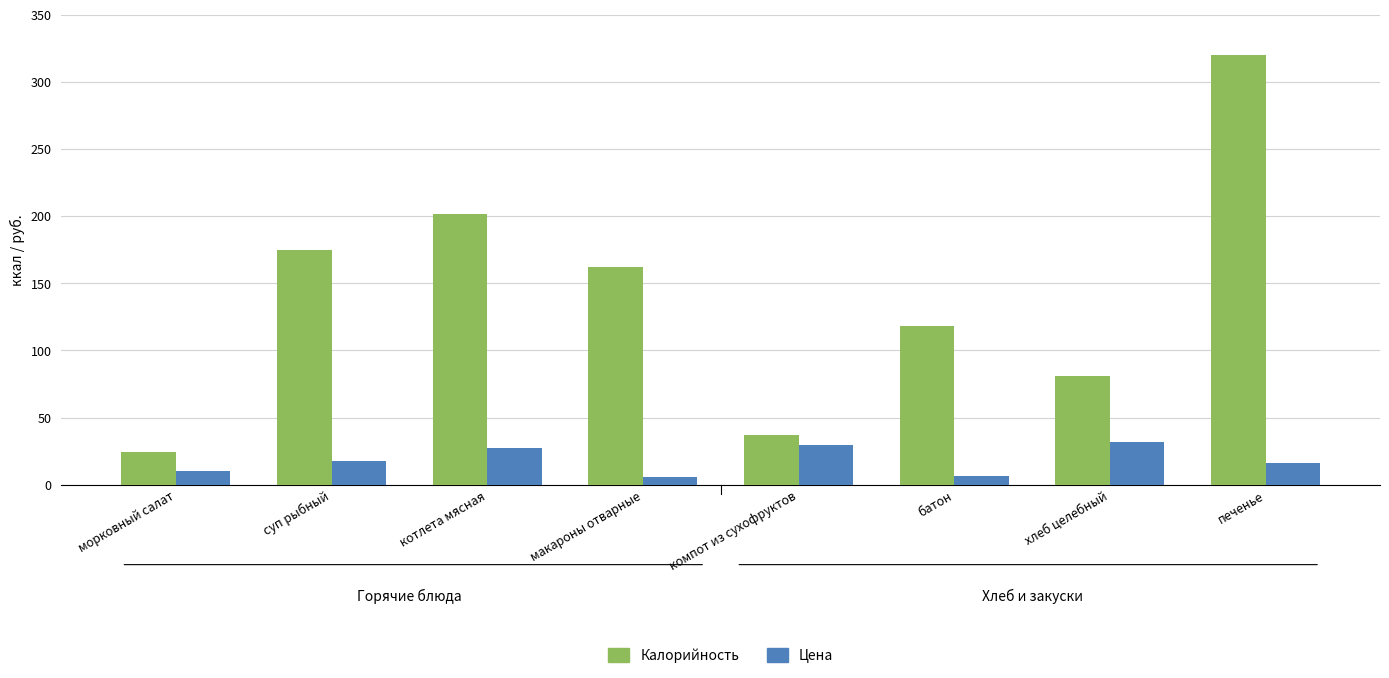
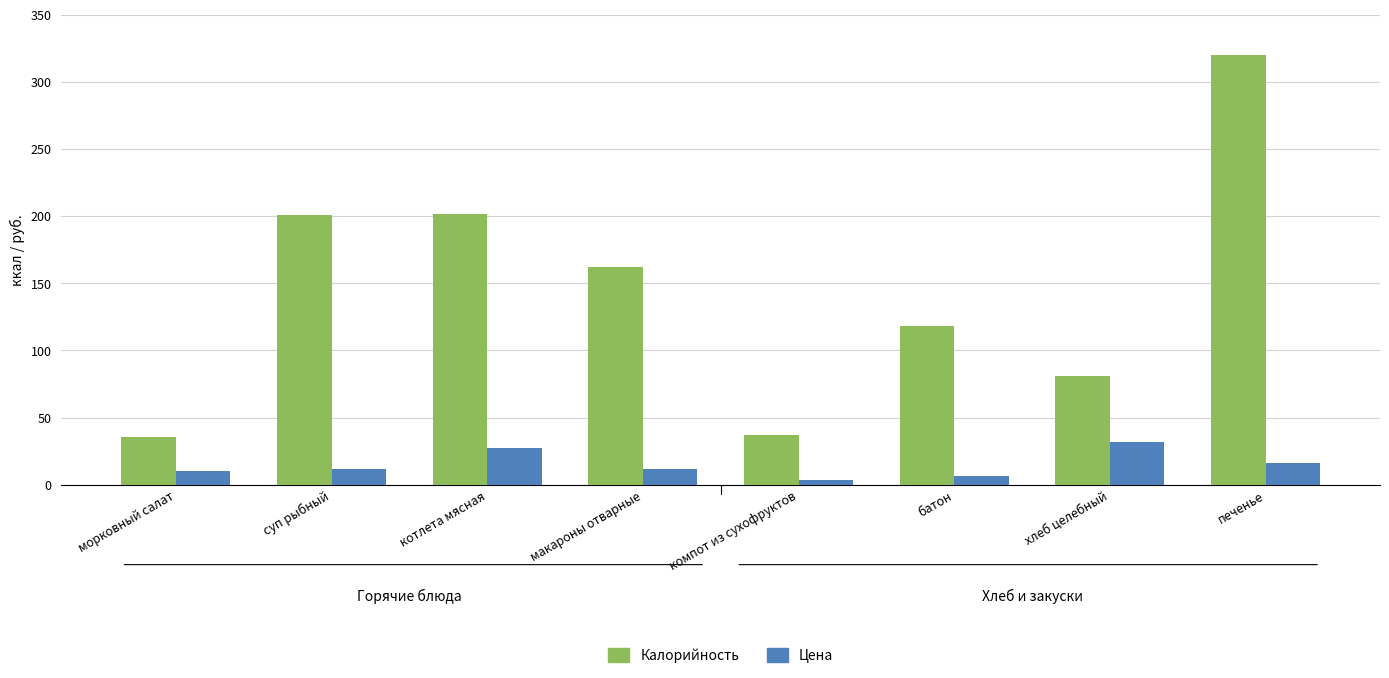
Калорийность, морковный салат: 24 -> 36
Калорийность, суп рыбный: 175 -> 201
Цена, суп рыбный: 18 -> 12
Цена, макароны отварные: 5 -> 12
Цена, компот из сухофруктов: 29 -> 4
